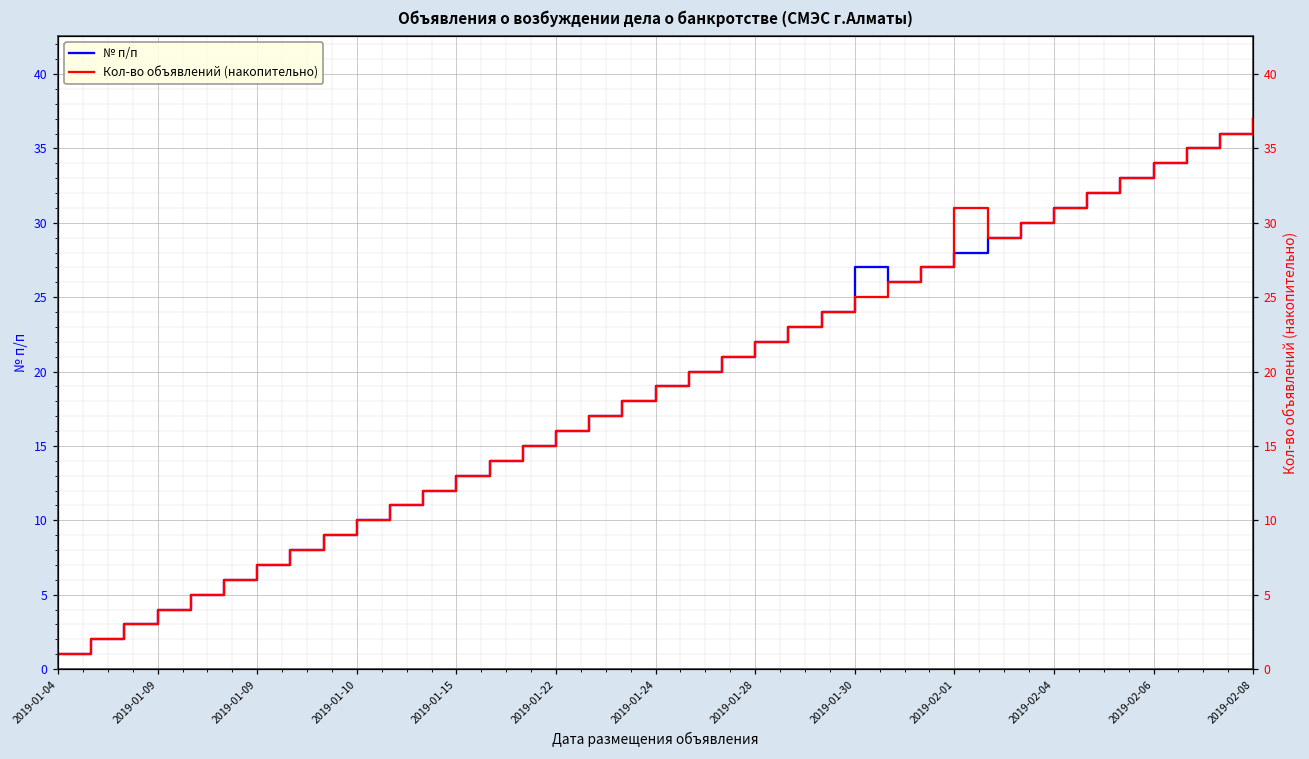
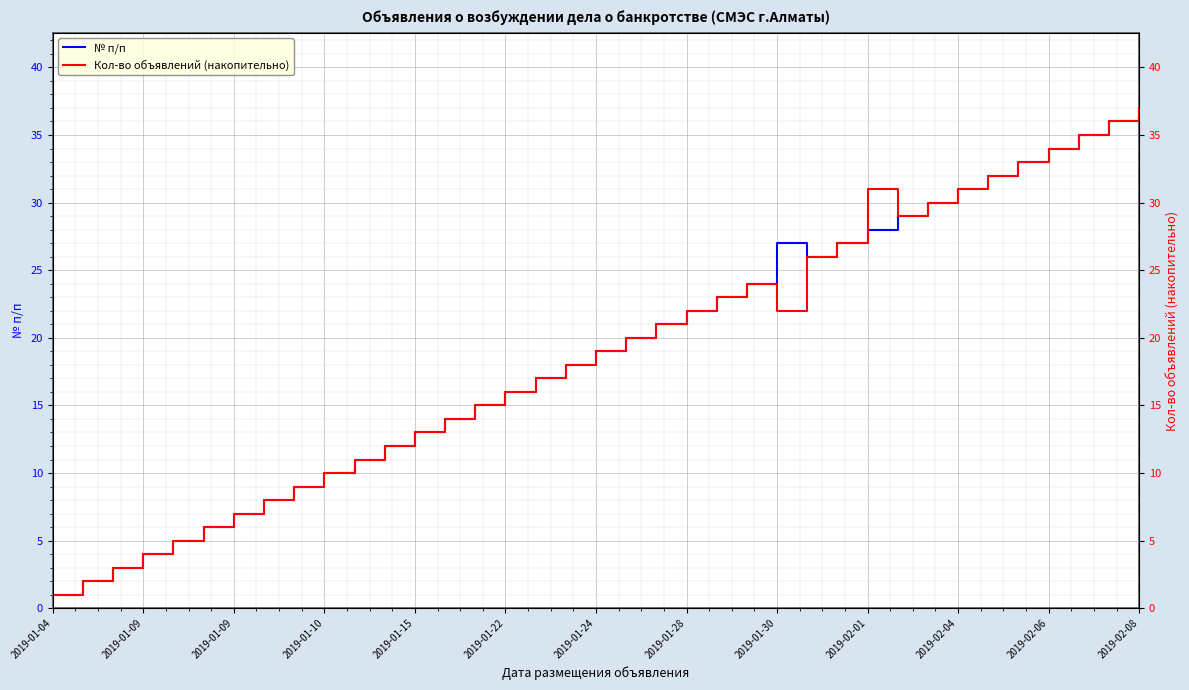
Кол-во объявлений (накопительно), 2019-01-30: 25 -> 22
